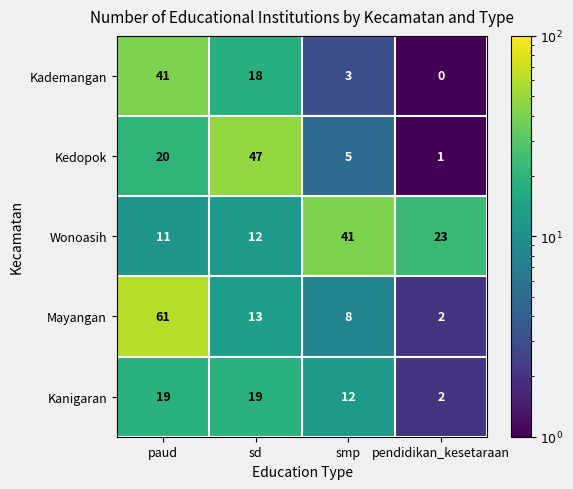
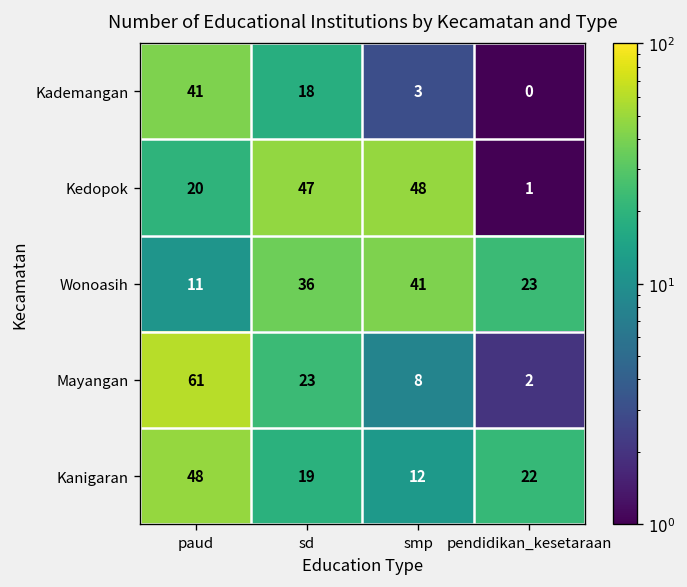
Kedopok, smp: 5 -> 48
Wonoasih, sd: 12 -> 36
Mayangan, sd: 13 -> 23
Kanigaran, paud: 19 -> 48
Kanigaran, pendidikan_kesetaraan: 2 -> 22
